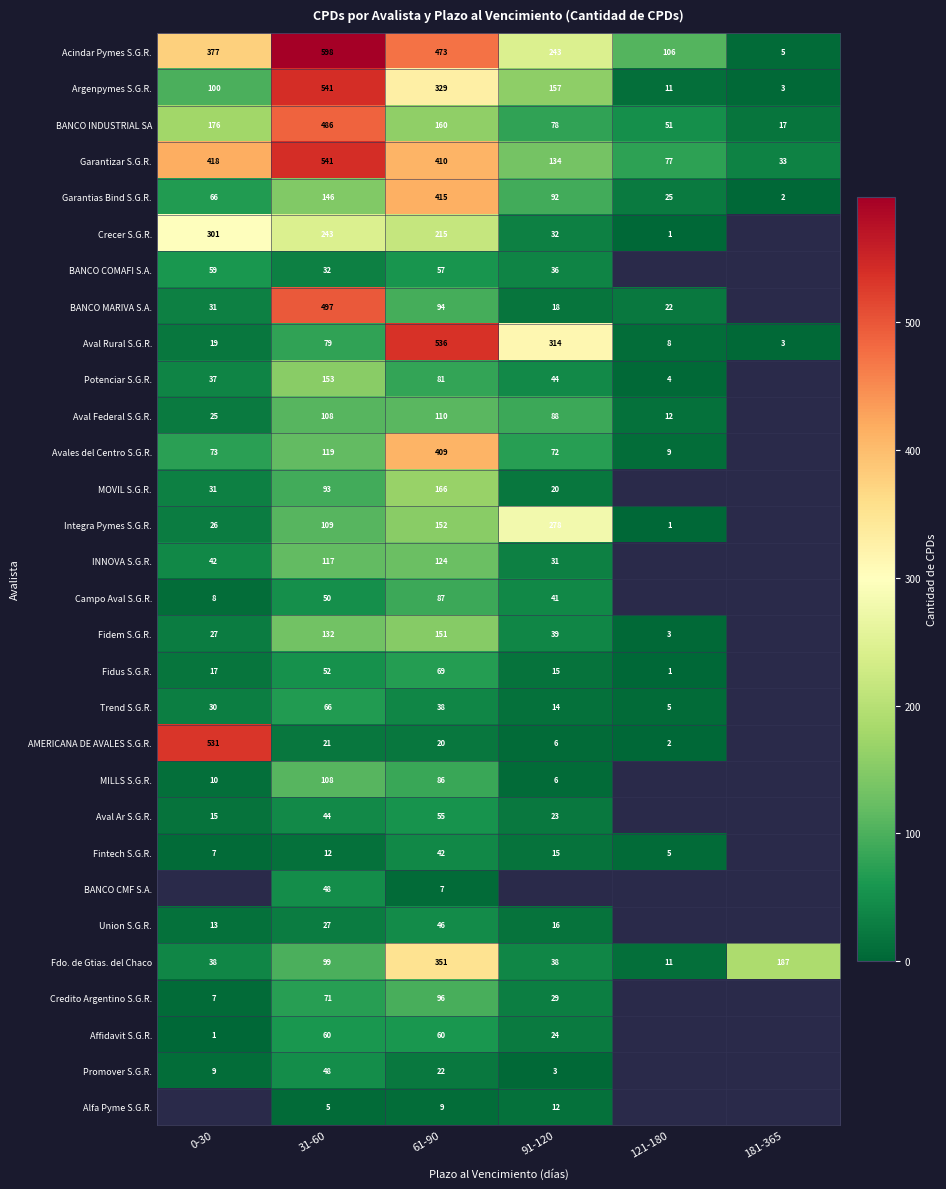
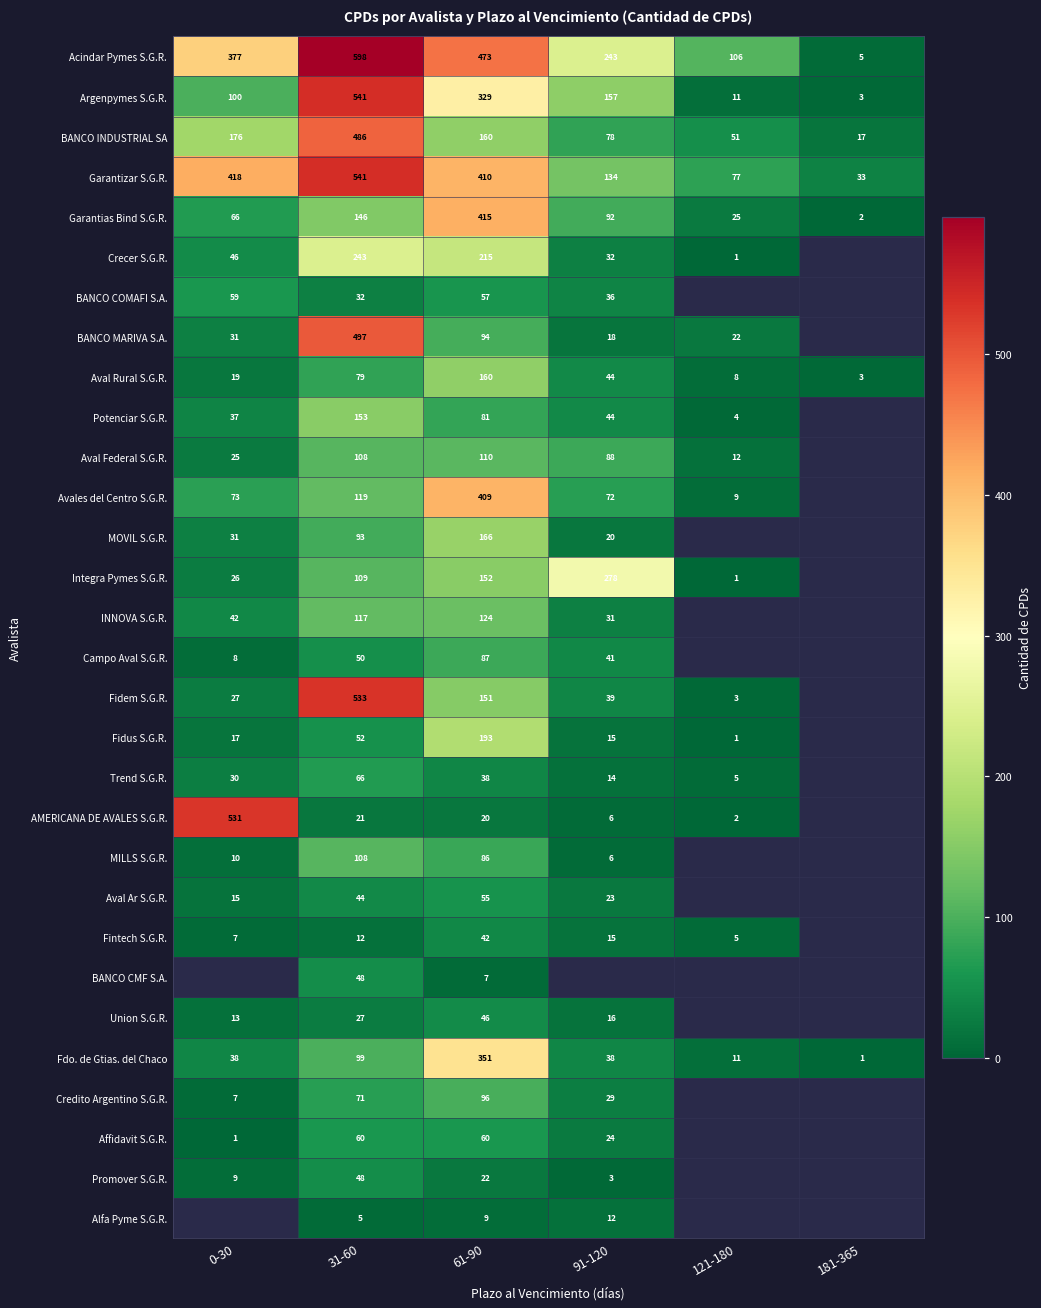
Crecer S.G.R., 0-30: 301 -> 46
Aval Rural S.G.R., 61-90: 536 -> 160
Aval Rural S.G.R., 91-120: 314 -> 44
Fidem S.G.R., 31-60: 132 -> 533
Fidus S.G.R., 61-90: 69 -> 193
Fdo. de Gtias. del Chaco, 181-365: 187 -> 1
